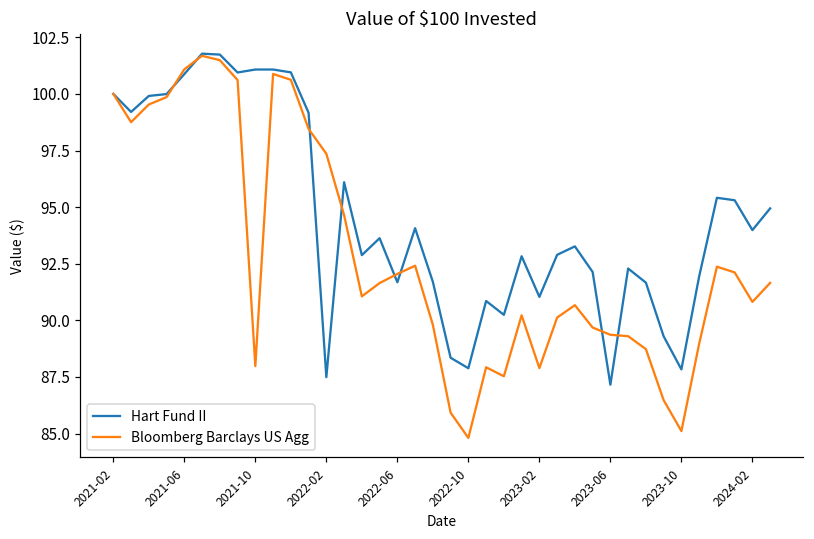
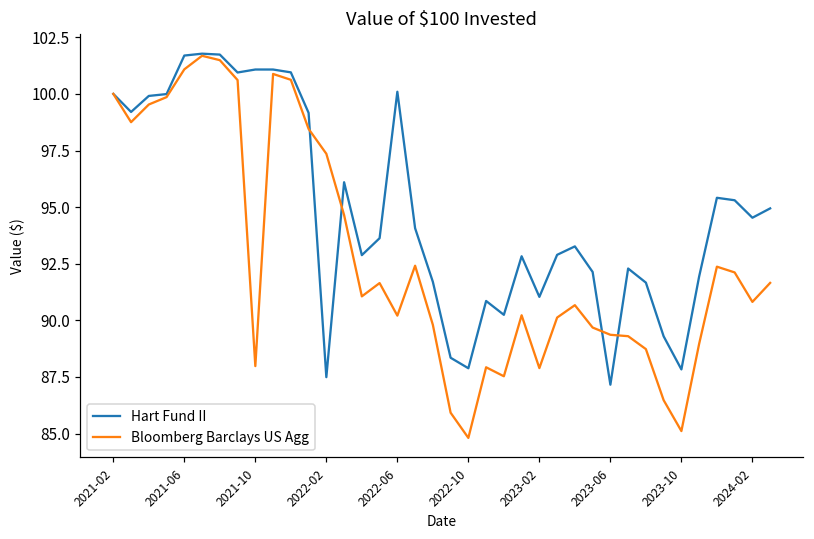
Hart Fund II, 2021-06: 100.9 -> 101.7
Hart Fund II, 2022-06: 91.7 -> 100.1
Bloomberg Barclays US Agg, 2022-06: 92.0 -> 90.2
Hart Fund II, 2024-02: 94.0 -> 94.5
